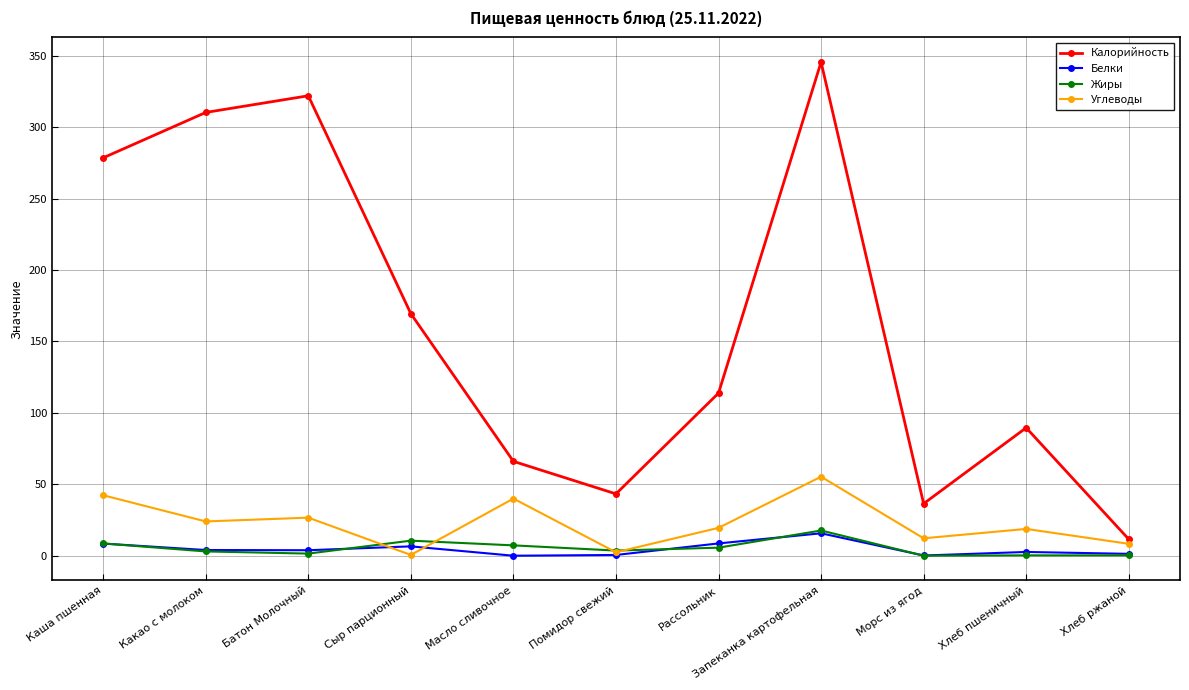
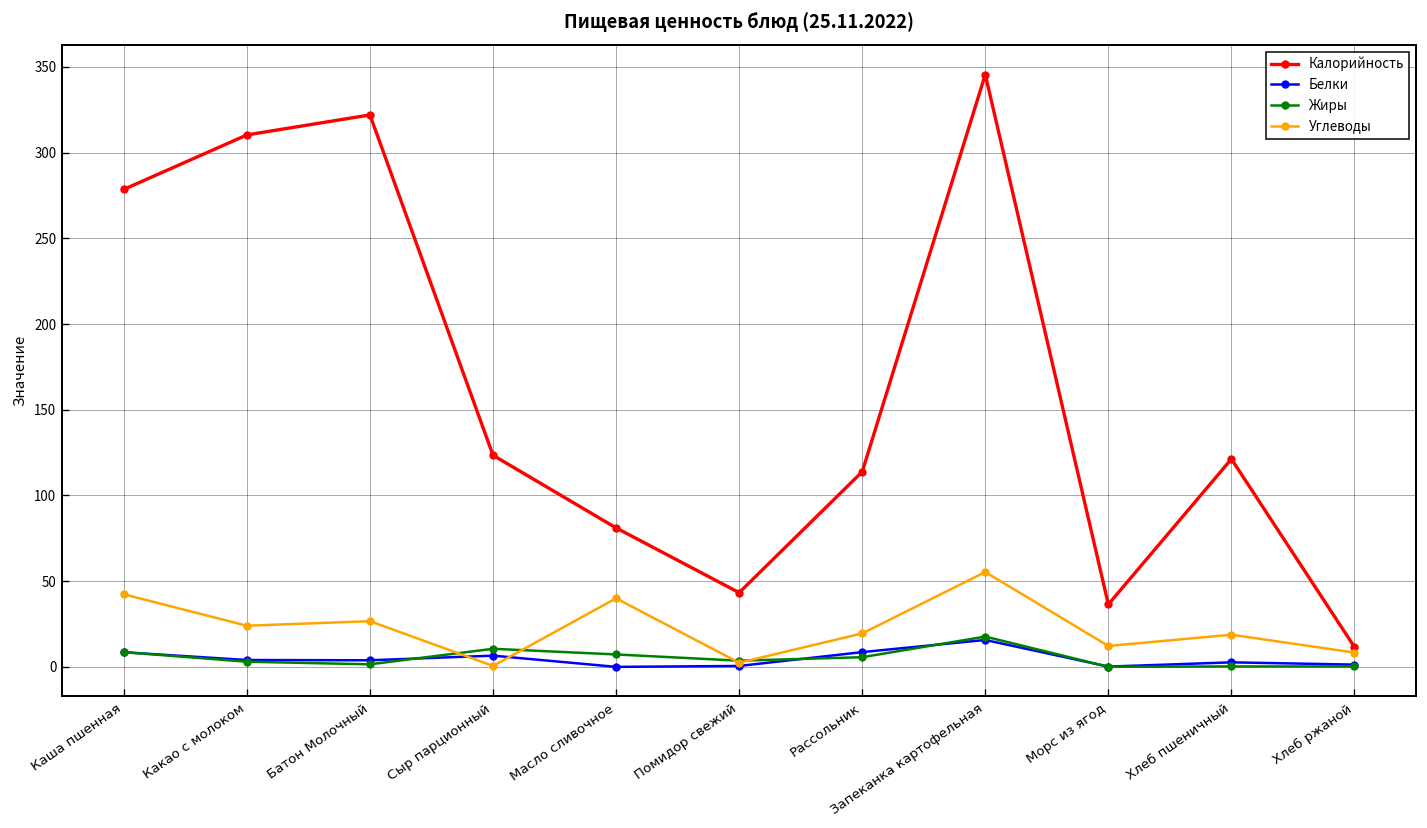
Калорийность, Сыр парционный: 169 -> 123
Калорийность, Масло сливочное: 66 -> 81
Калорийность, Хлеб пшеничный: 90 -> 121
